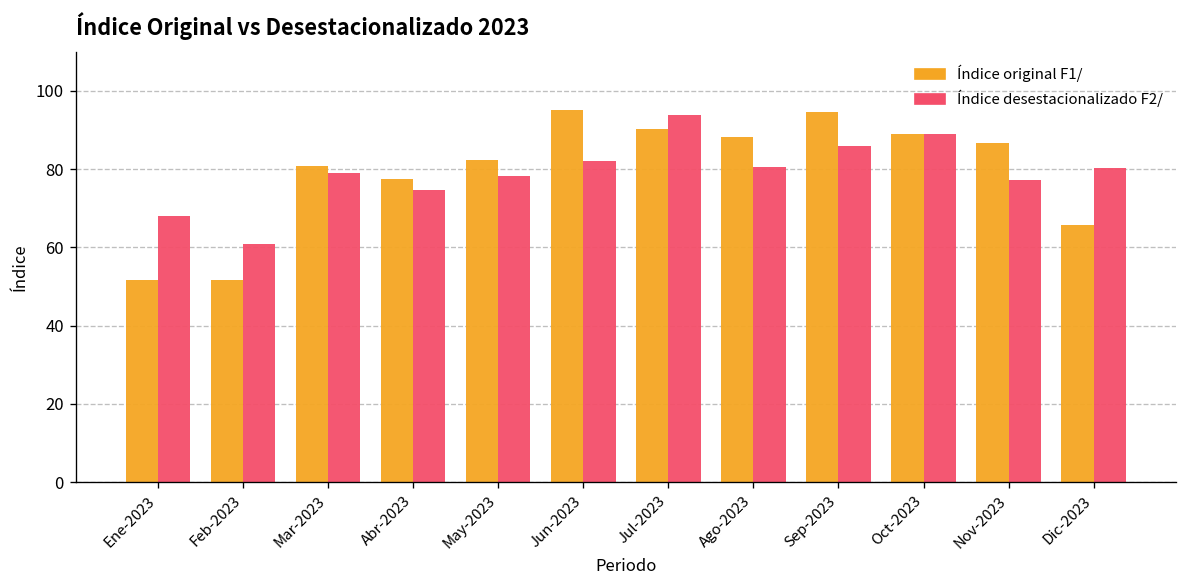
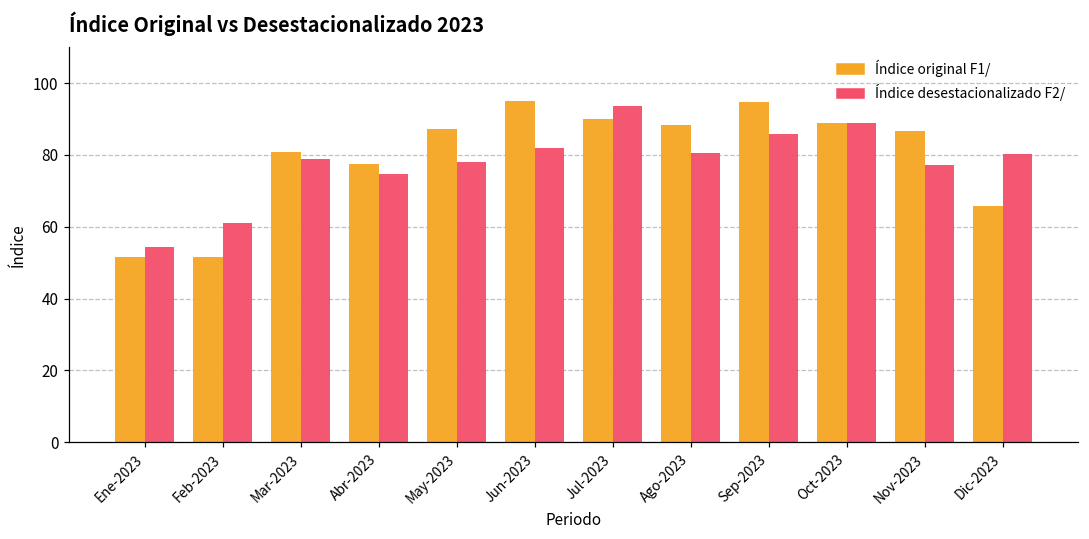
Índice desestacionalizado F2/, Ene-2023: 68 -> 54
Índice original F1/, May-2023: 82 -> 87
